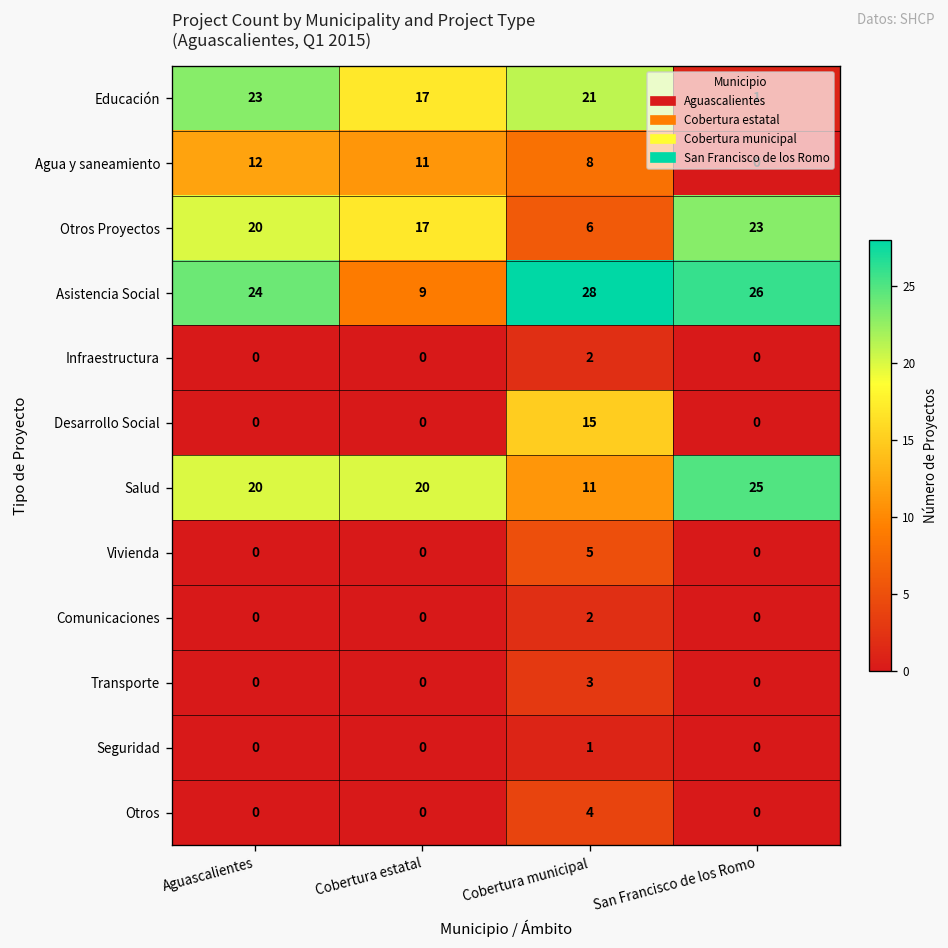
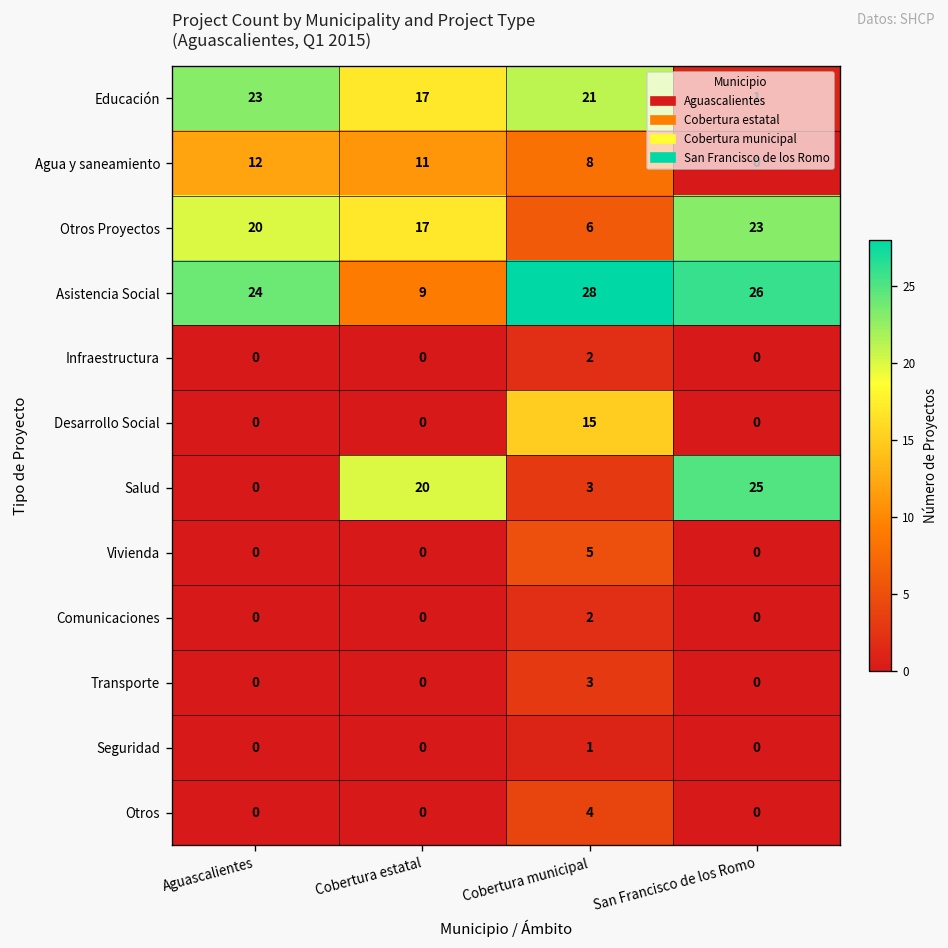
Salud, Aguascalientes: 20 -> 0
Salud, Cobertura municipal: 11 -> 3
